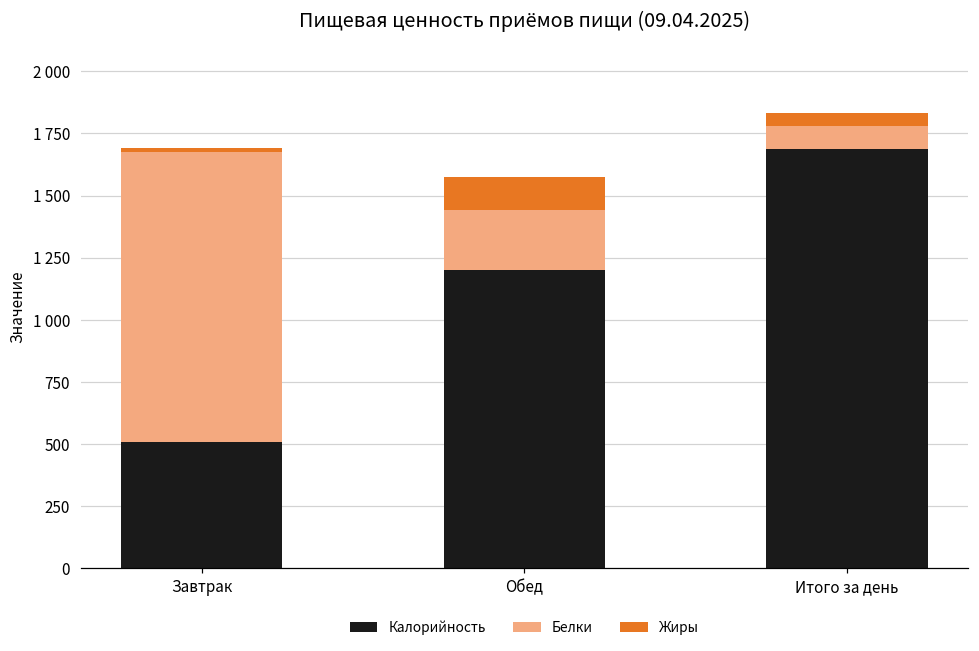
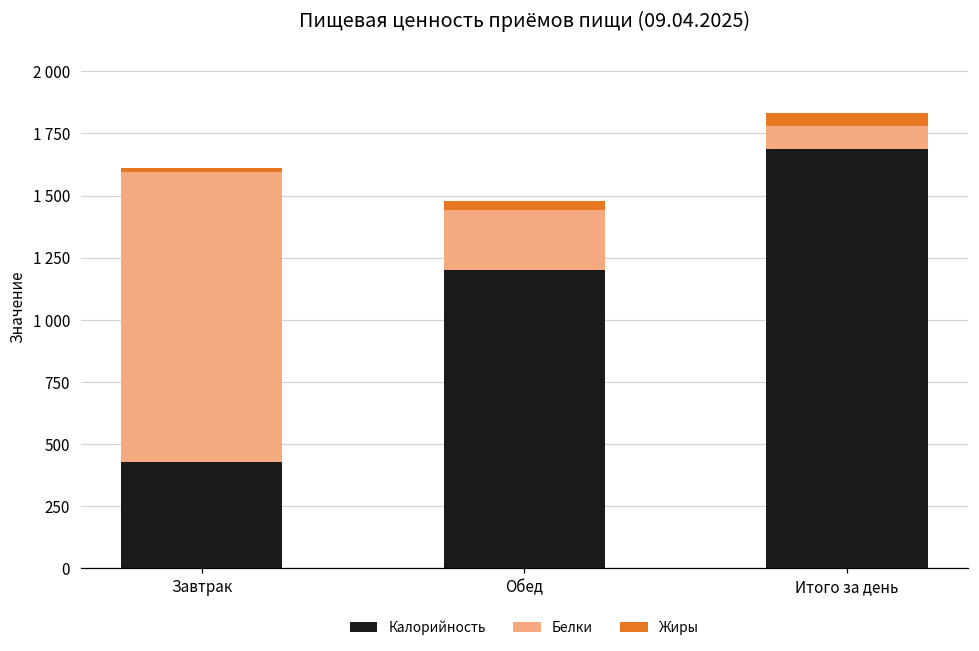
Калорийность, Завтрак: 510 -> 430
Жиры, Обед: 130 -> 30
